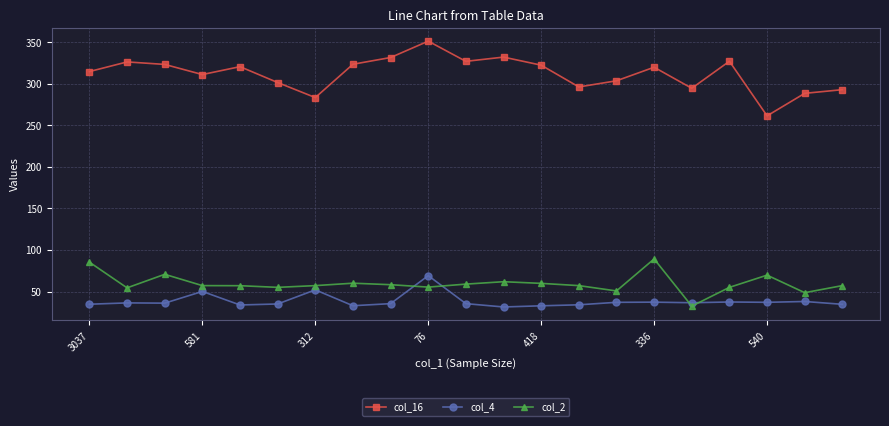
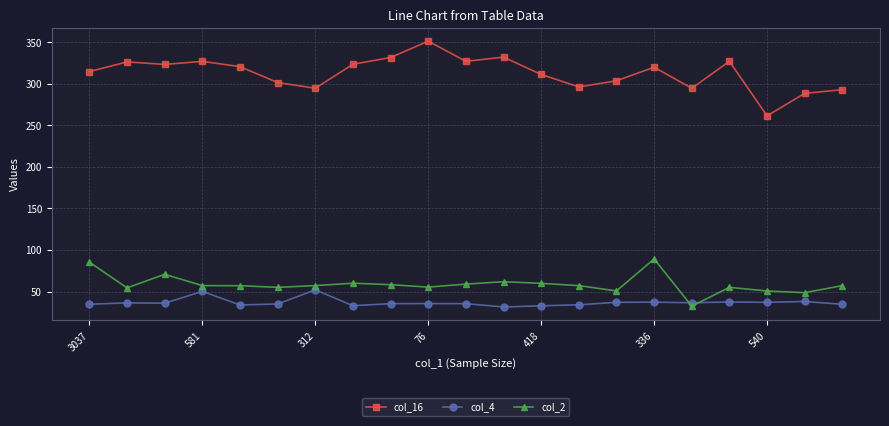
col_16, 581: 310 -> 330
col_16, 312: 280 -> 290
col_4, 76: 70 -> 40
col_16, 418: 320 -> 310
col_2, 540: 70 -> 50
